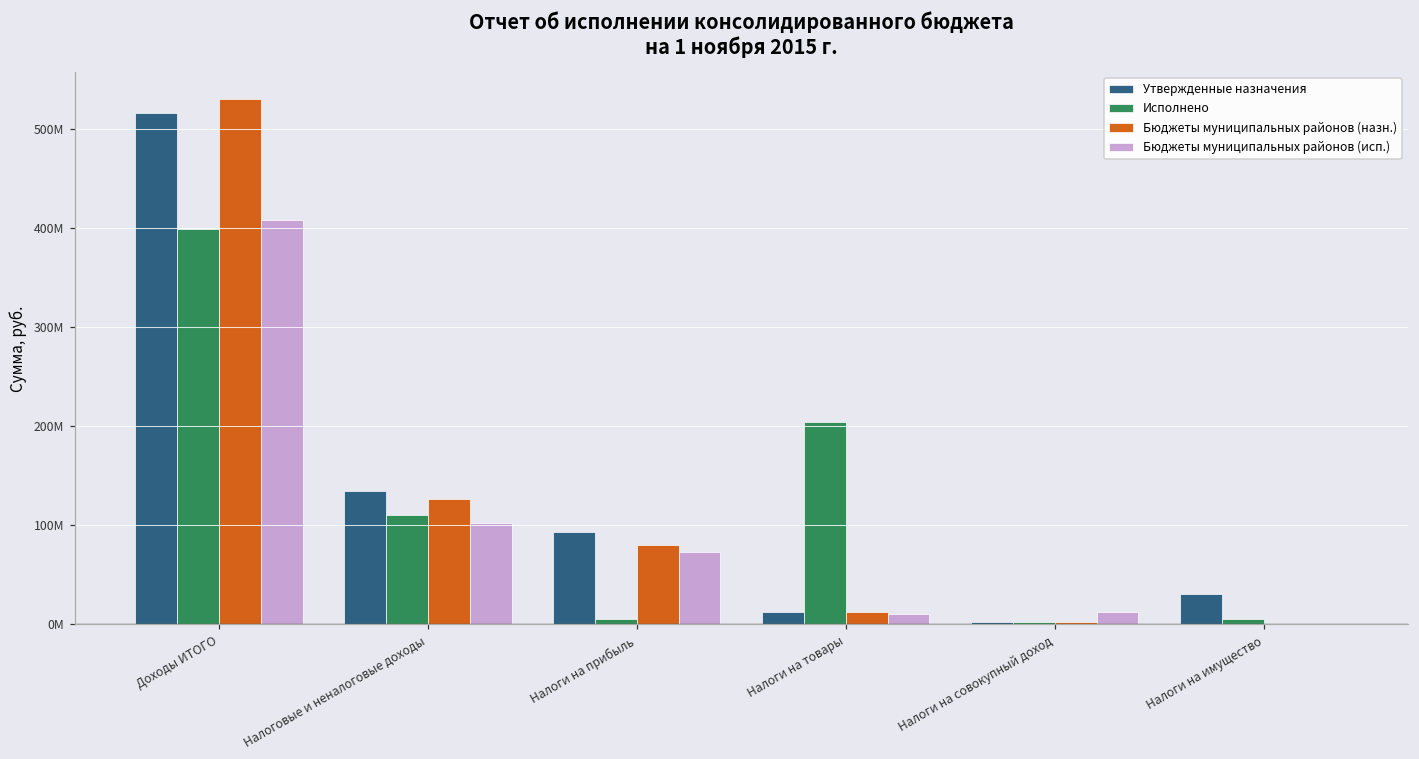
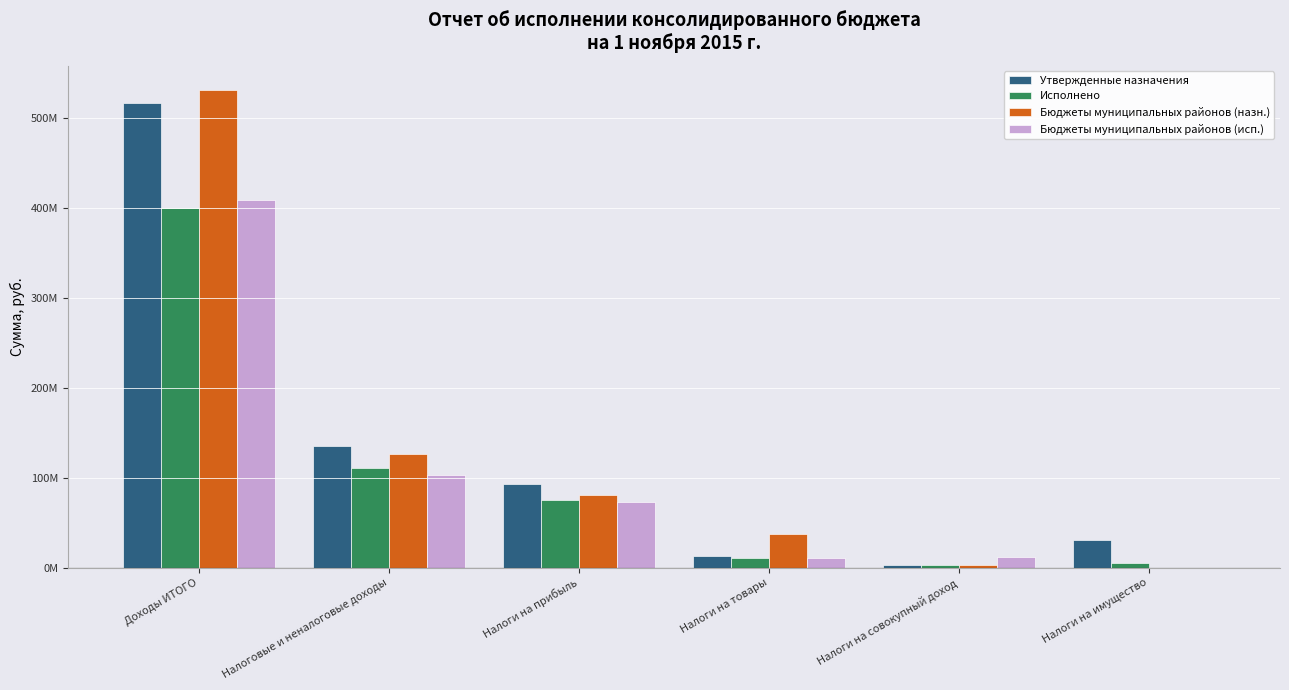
Исполнено, Налоги на прибыль: 10000000 -> 70000000
Исполнено, Налоги на товары: 200000000 -> 10000000
Бюджеты муниципальных районов (назн.), Налоги на товары: 10000000 -> 40000000
